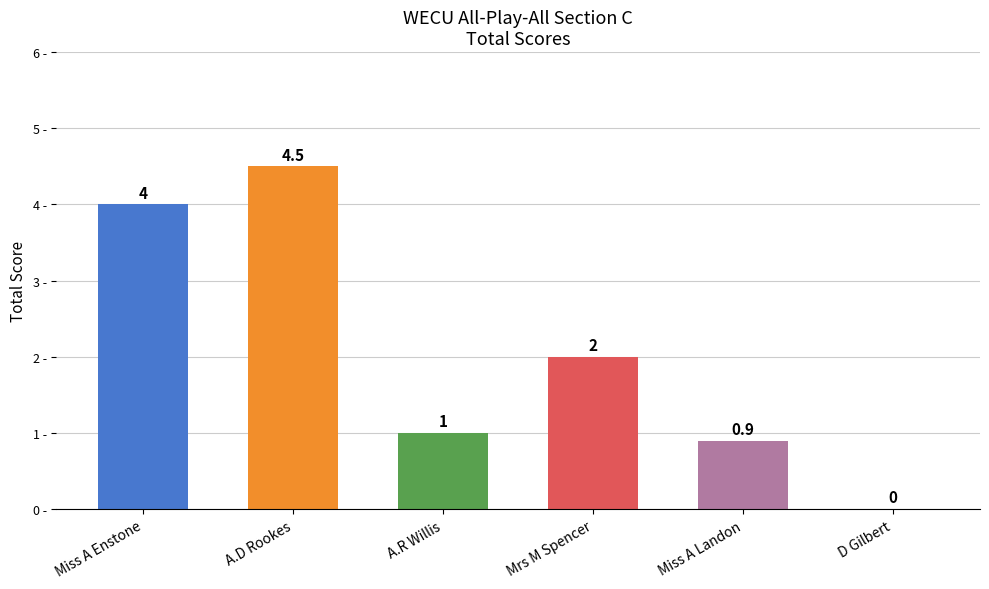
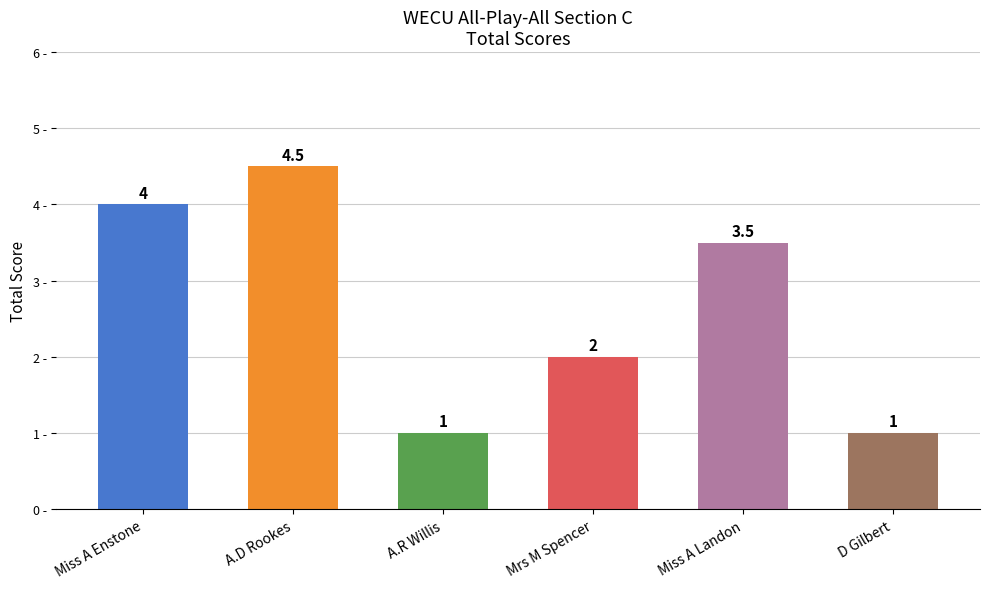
Miss A Landon: 0.9 -> 3.5
D Gilbert: 0 -> 1
